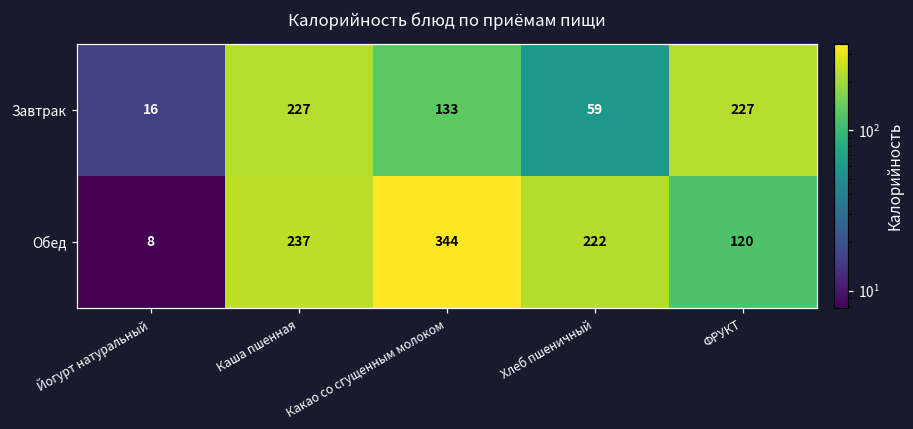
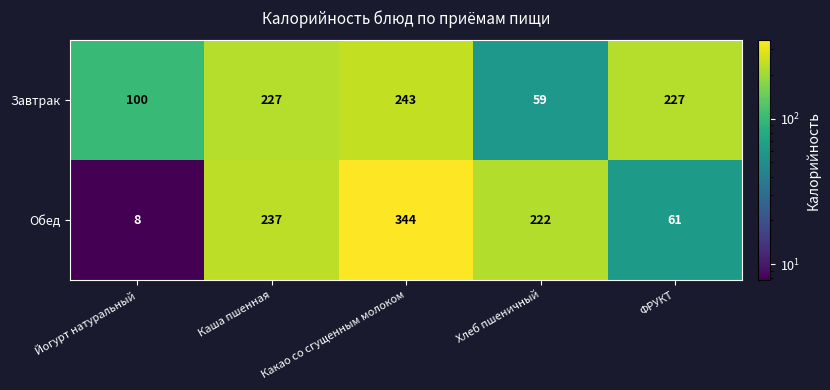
Завтрак, Йогурт натуральный: 16 -> 100
Завтрак, Какао со сгущенным молоком: 133 -> 243
Обед, ФРУКТ: 120 -> 61
